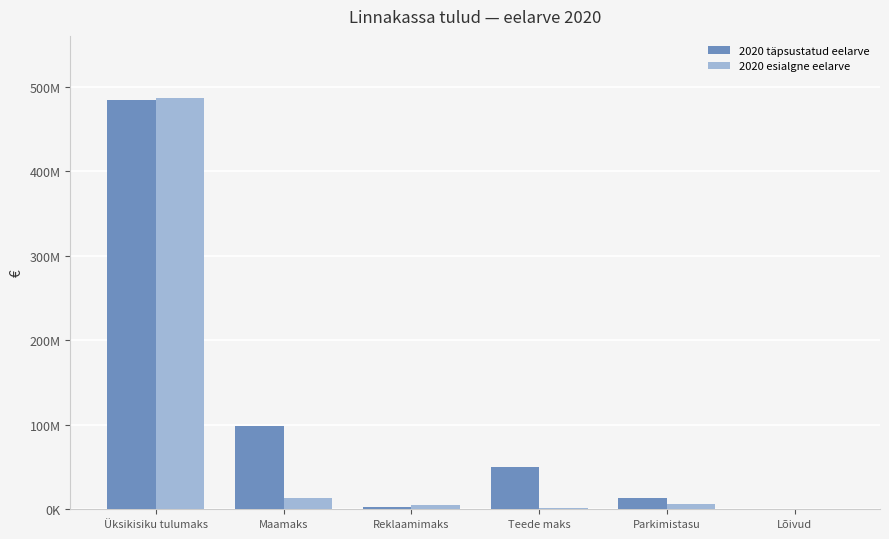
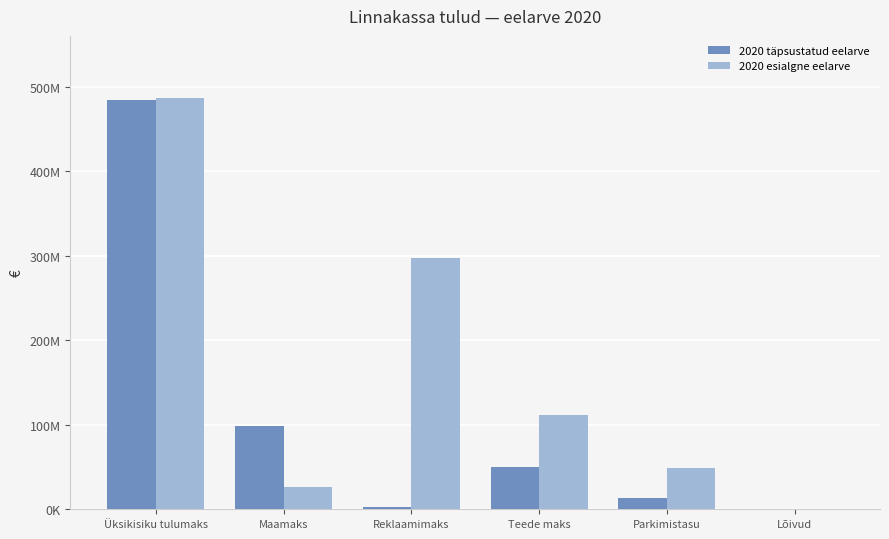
2020 esialgne eelarve, Maamaks: 10000000 -> 30000000
2020 esialgne eelarve, Reklaamimaks: 10000000 -> 300000000
2020 esialgne eelarve, Teede maks: 0 -> 110000000
2020 esialgne eelarve, Parkimistasu: 10000000 -> 50000000
